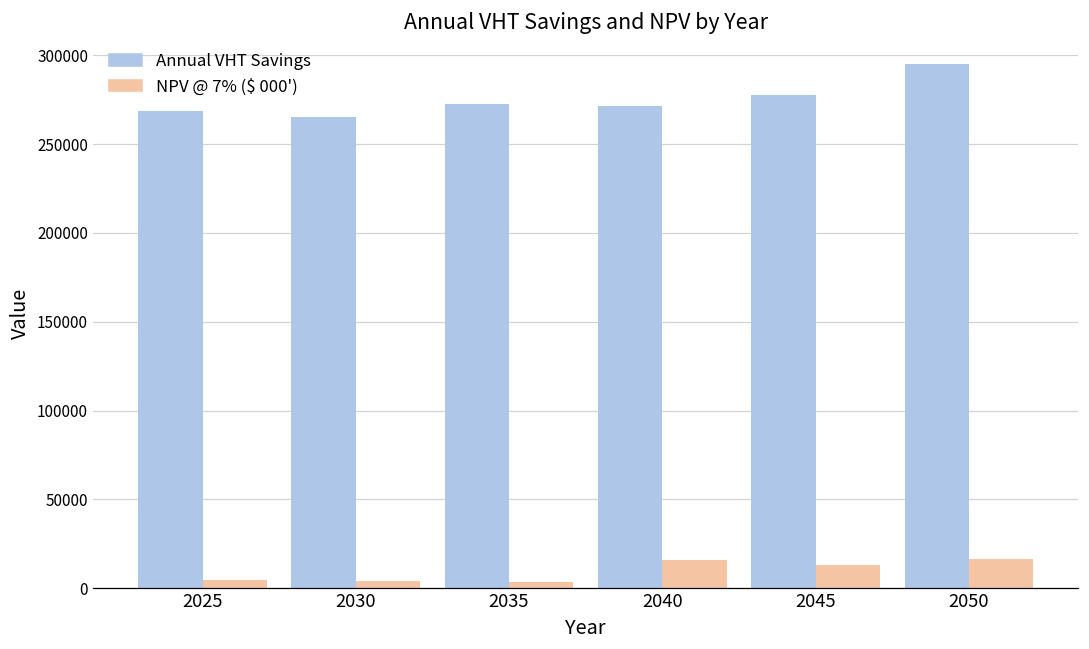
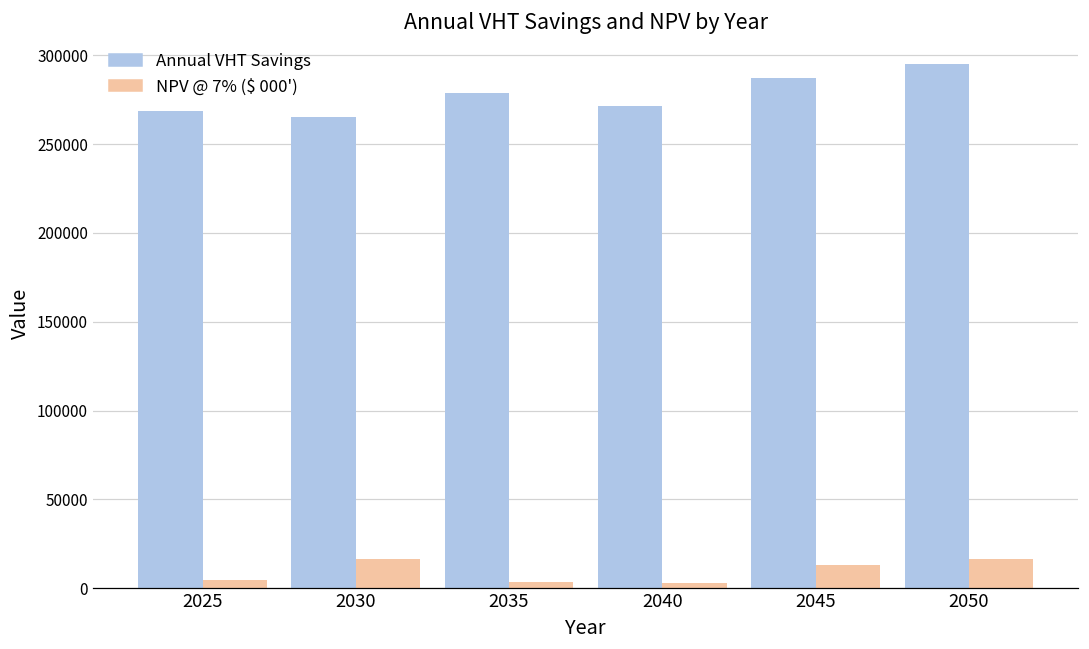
NPV @ 7% ($ 000'), 2030: 4000 -> 16000
Annual VHT Savings, 2035: 273000 -> 279000
NPV @ 7% ($ 000'), 2040: 16000 -> 3000
Annual VHT Savings, 2045: 278000 -> 288000
